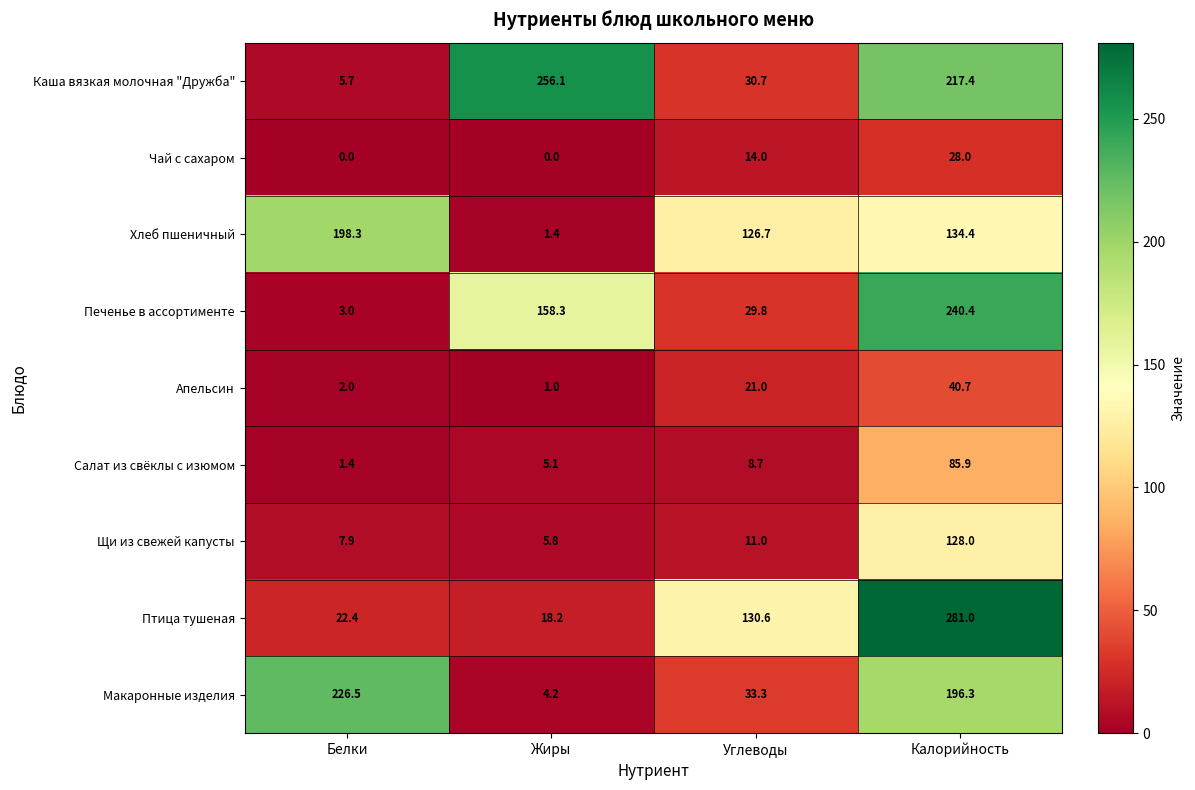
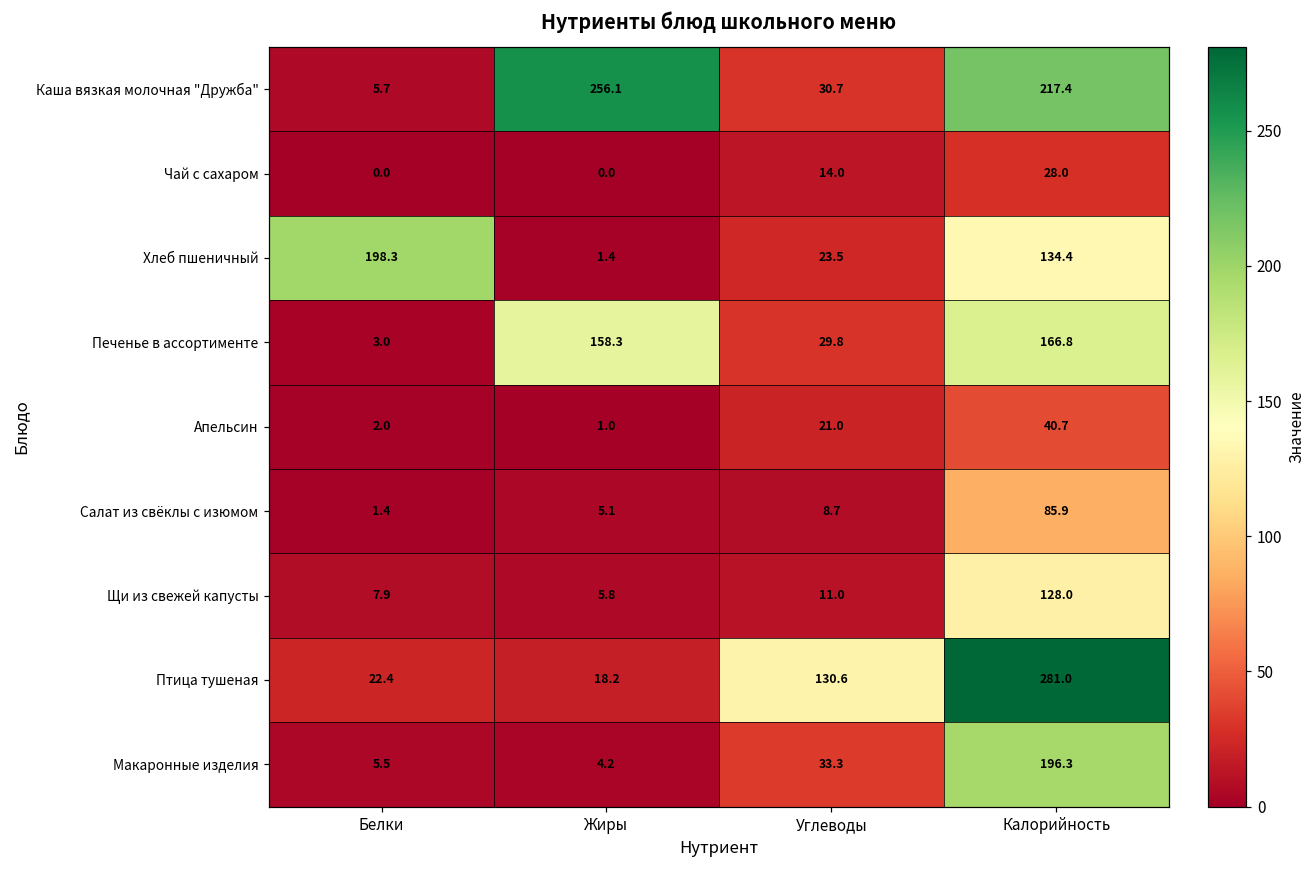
Хлеб пшеничный, Углеводы: 126.7 -> 23.5
Печенье в ассортименте, Калорийность: 240.4 -> 166.8
Макаронные изделия, Белки: 226.5 -> 5.5
